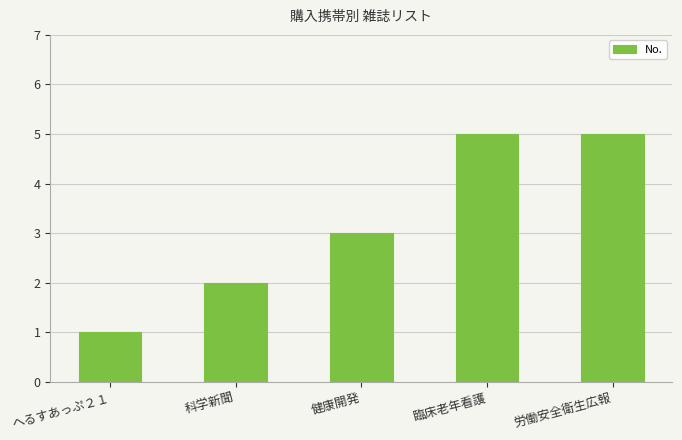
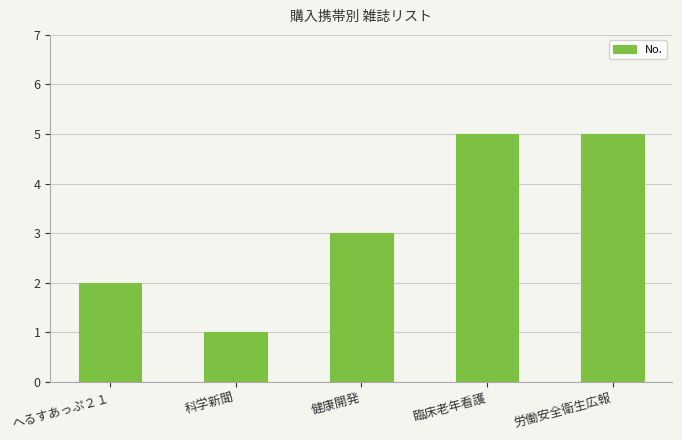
へるすあっぷ２１: 1 -> 2
科学新聞: 2 -> 1
